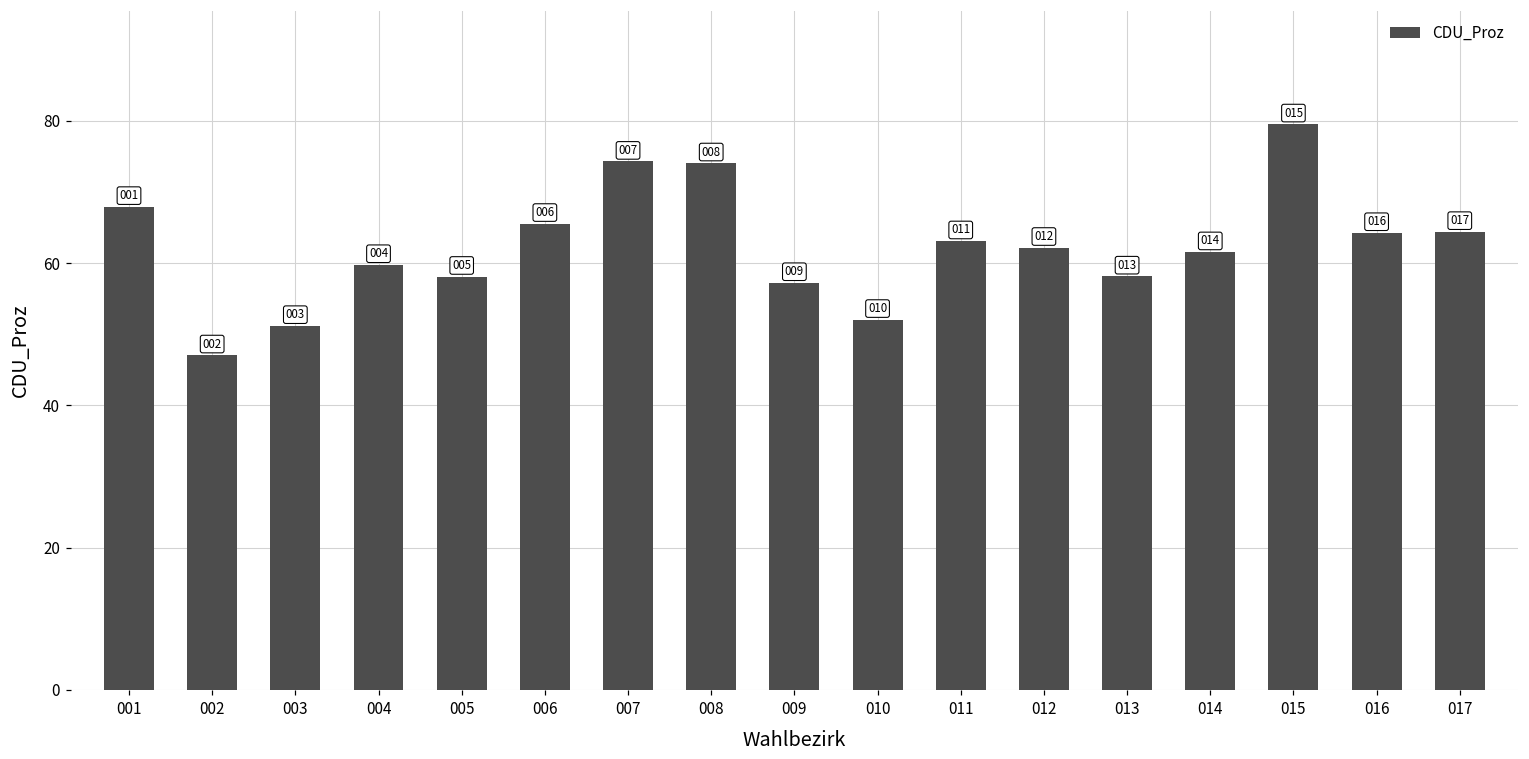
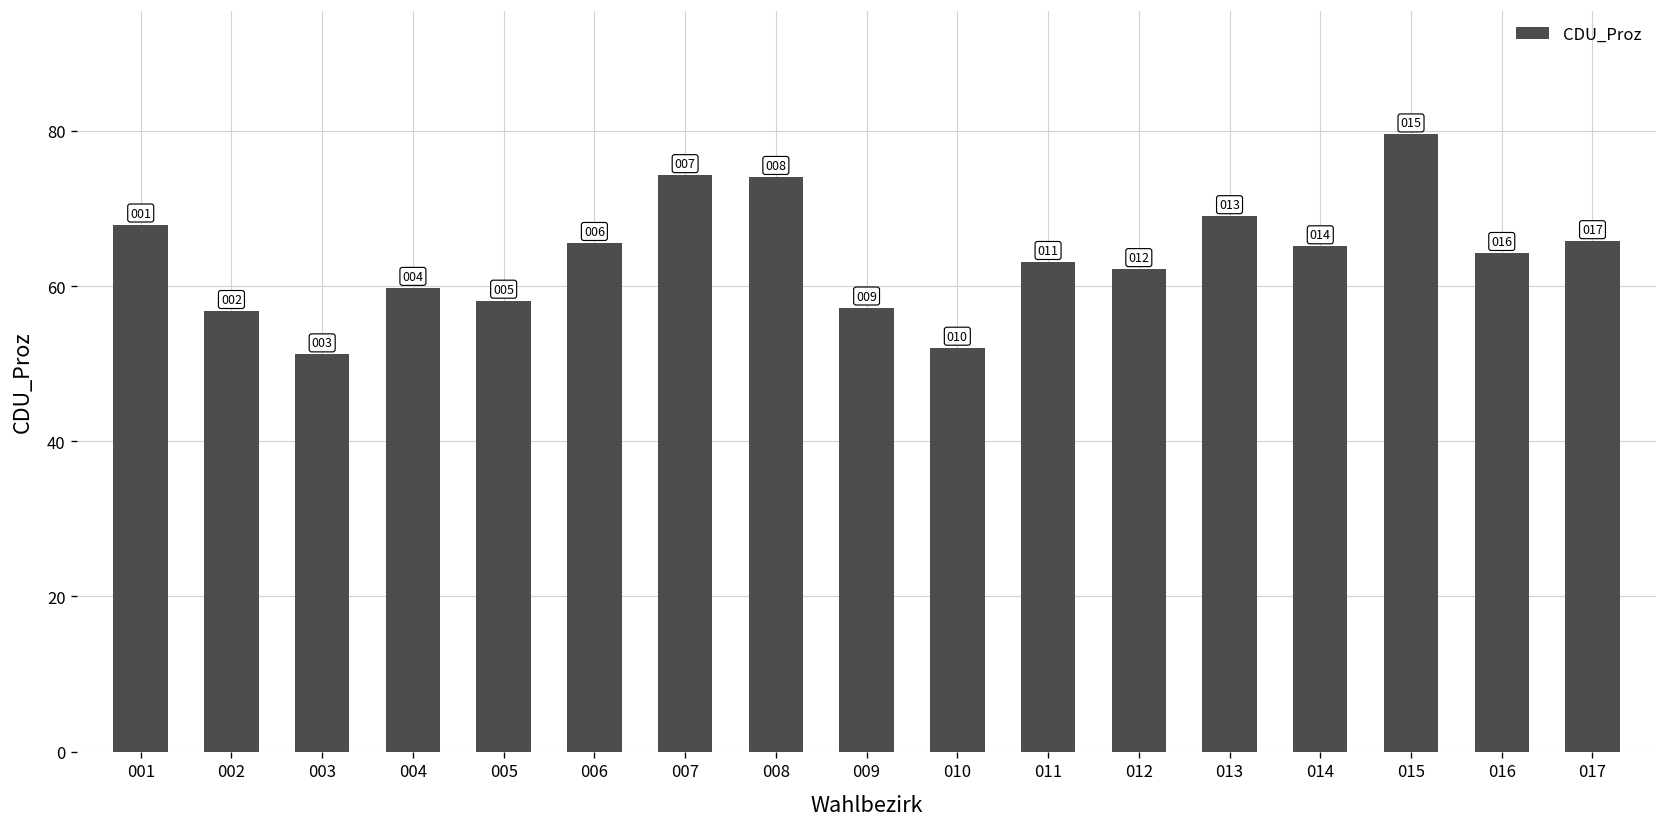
002: 47 -> 57
013: 58 -> 69
014: 62 -> 65
017: 64 -> 66
